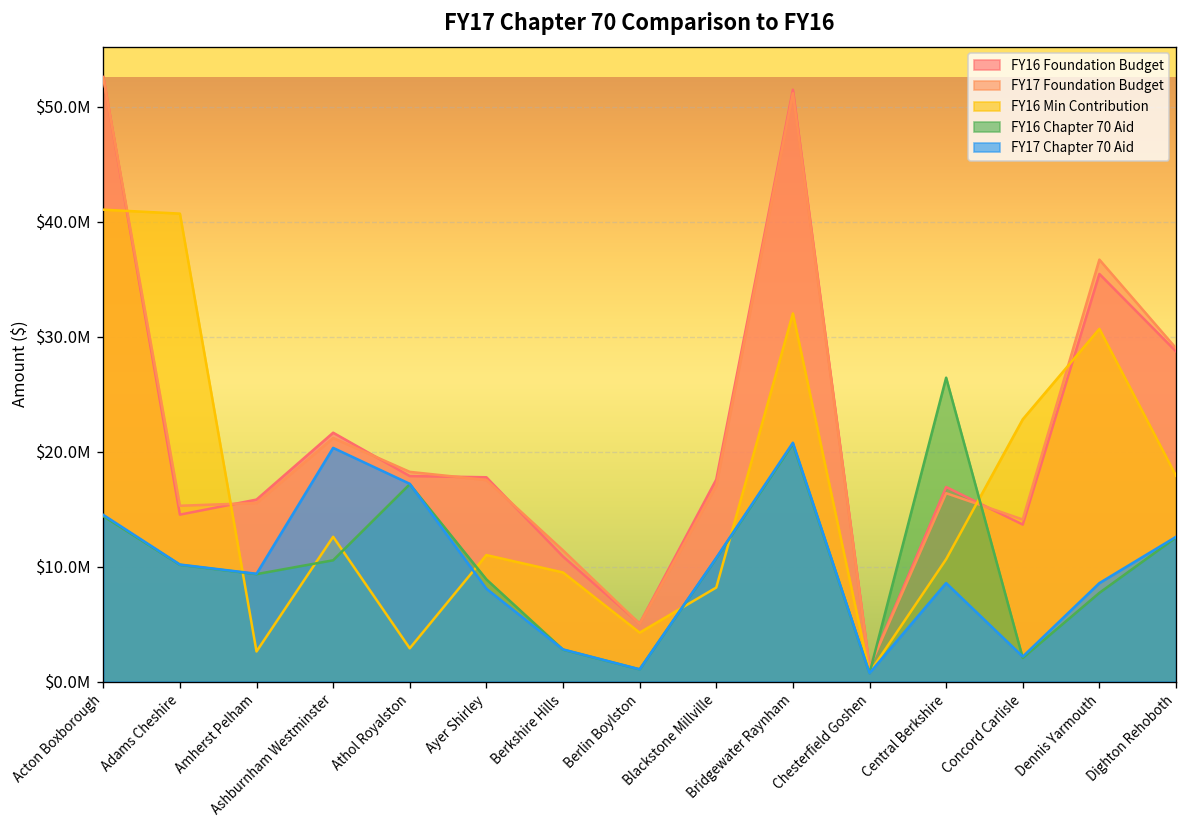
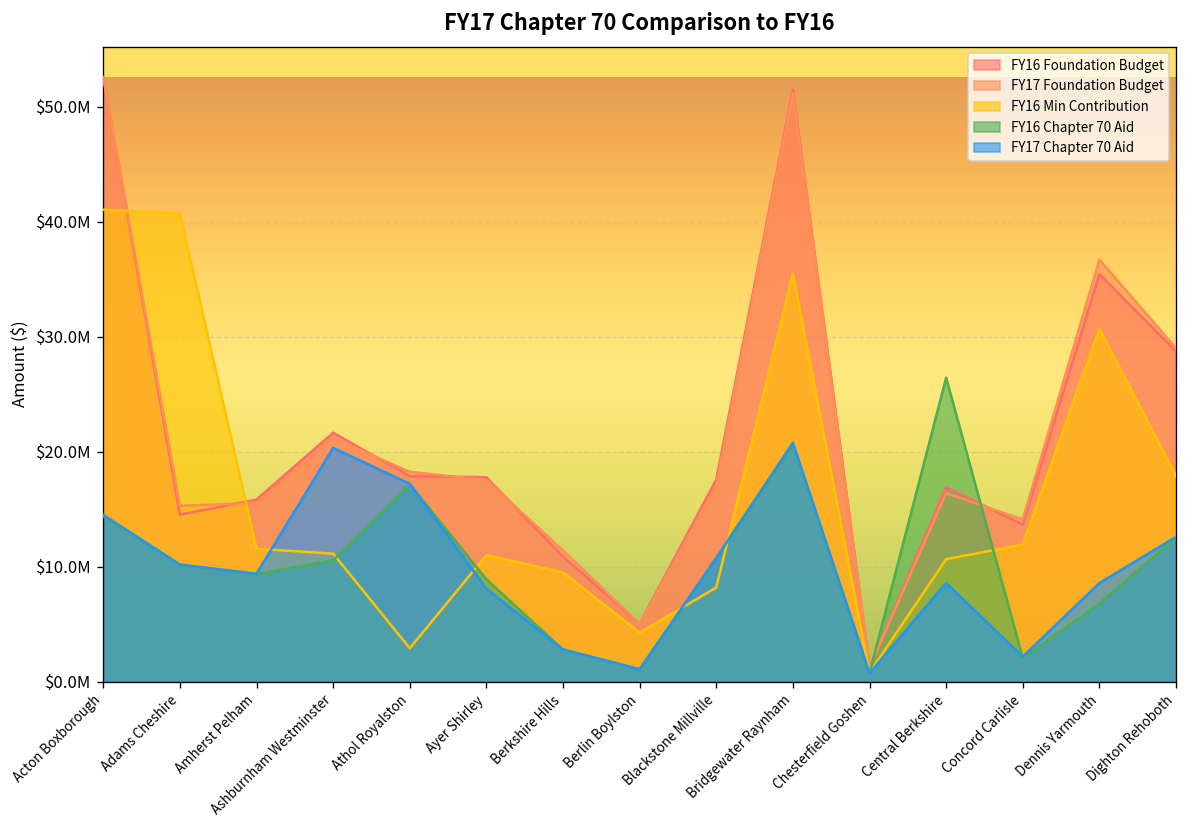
FY16 Min Contribution, Amherst Pelham: $3000000 -> $12000000
FY16 Min Contribution, Ashburnham Westminster: $13000000 -> $11000000
FY16 Min Contribution, Bridgewater Raynham: $32000000 -> $35000000
FY16 Min Contribution, Concord Carlisle: $23000000 -> $12000000
FY16 Chapter 70 Aid, Dennis Yarmouth: $8000000 -> $7000000
